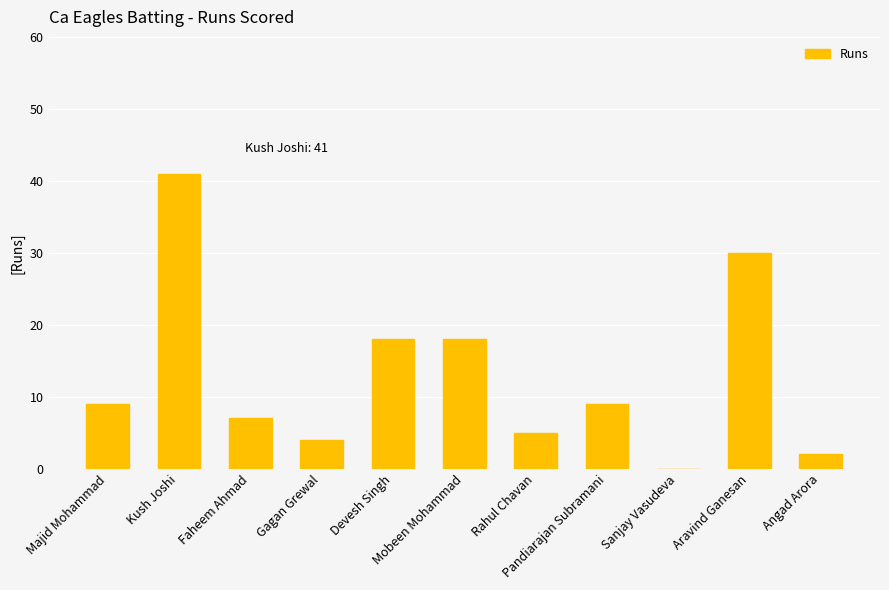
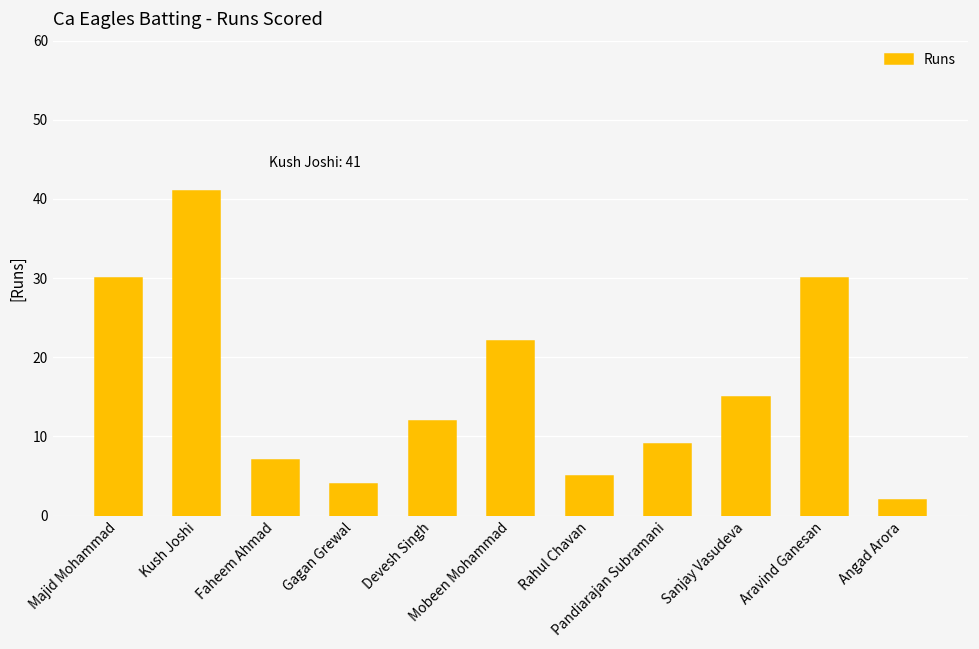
Majid Mohammad: 9 -> 30
Devesh Singh: 18 -> 12
Mobeen Mohammad: 18 -> 22
Sanjay Vasudeva: 0 -> 15
